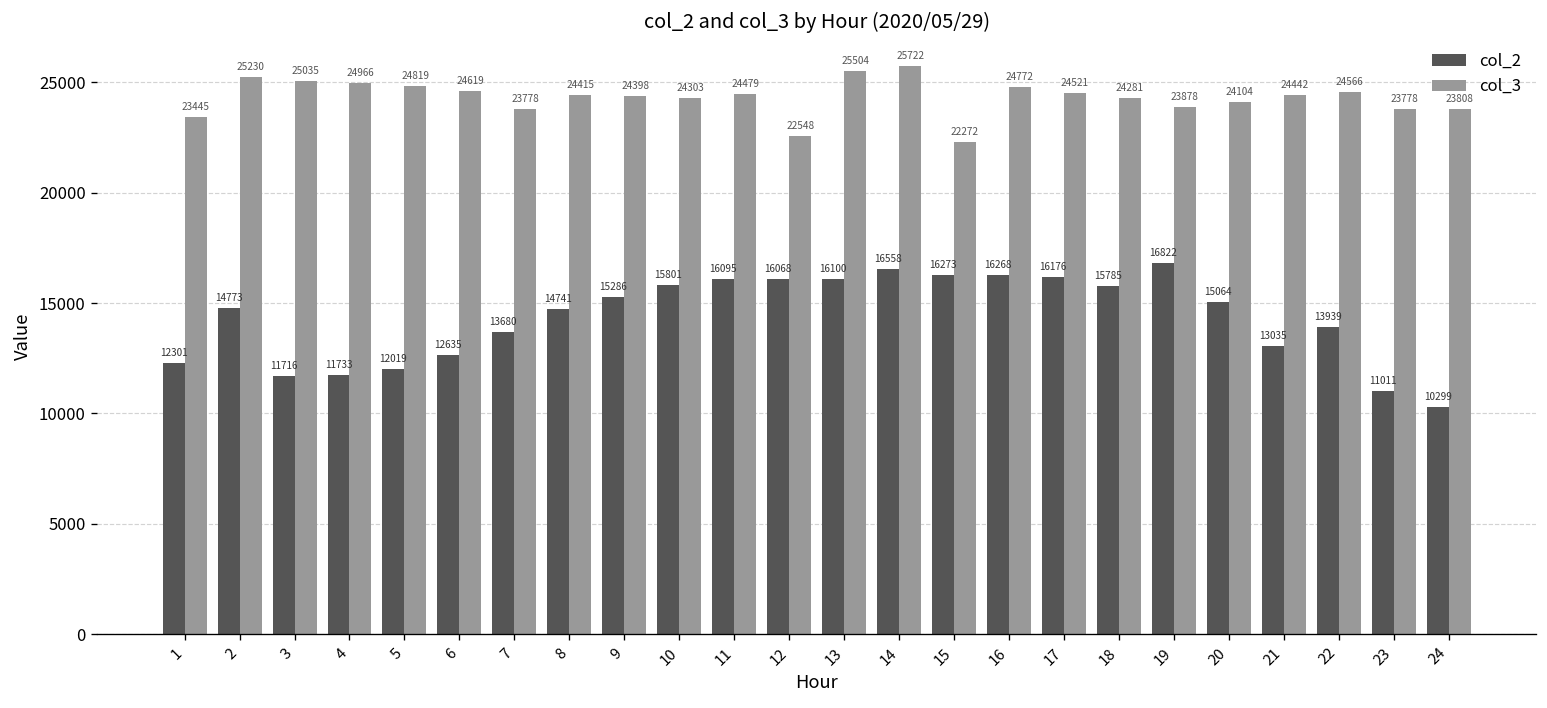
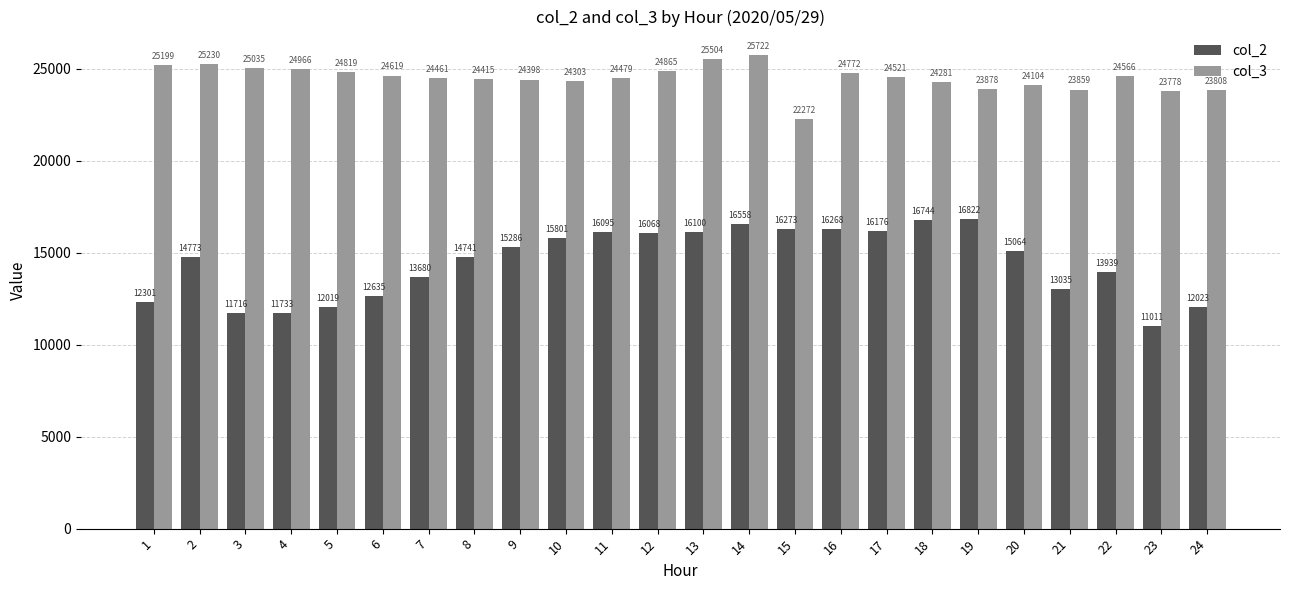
col_3, 1: 23445 -> 25199
col_3, 7: 23778 -> 24461
col_3, 12: 22548 -> 24865
col_2, 18: 15785 -> 16744
col_3, 21: 24442 -> 23859
col_2, 24: 10299 -> 12023
